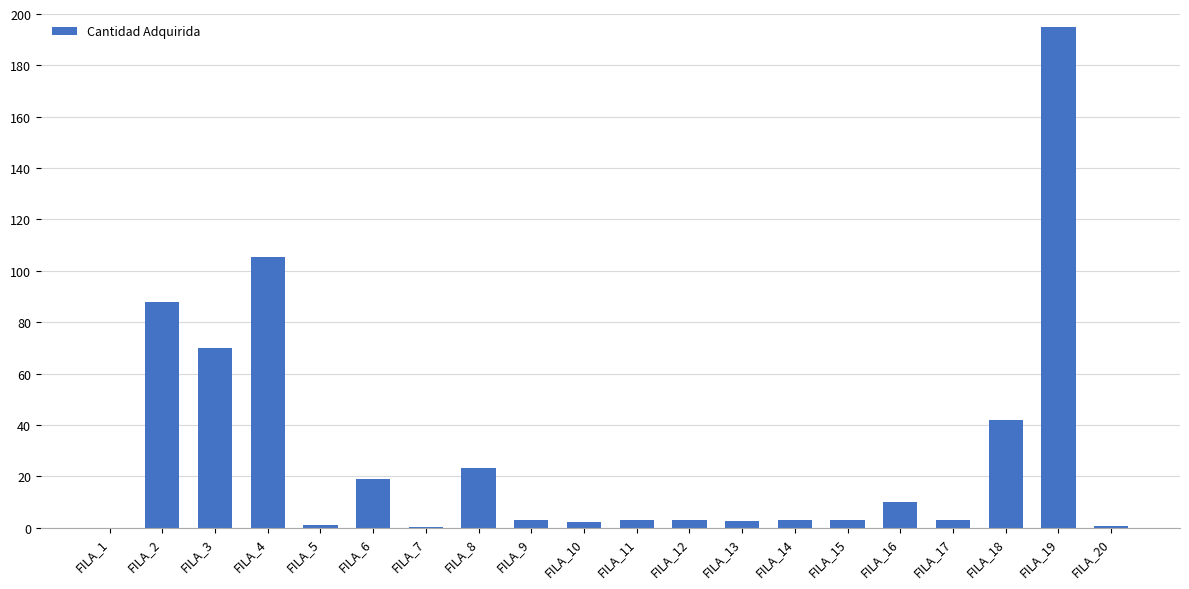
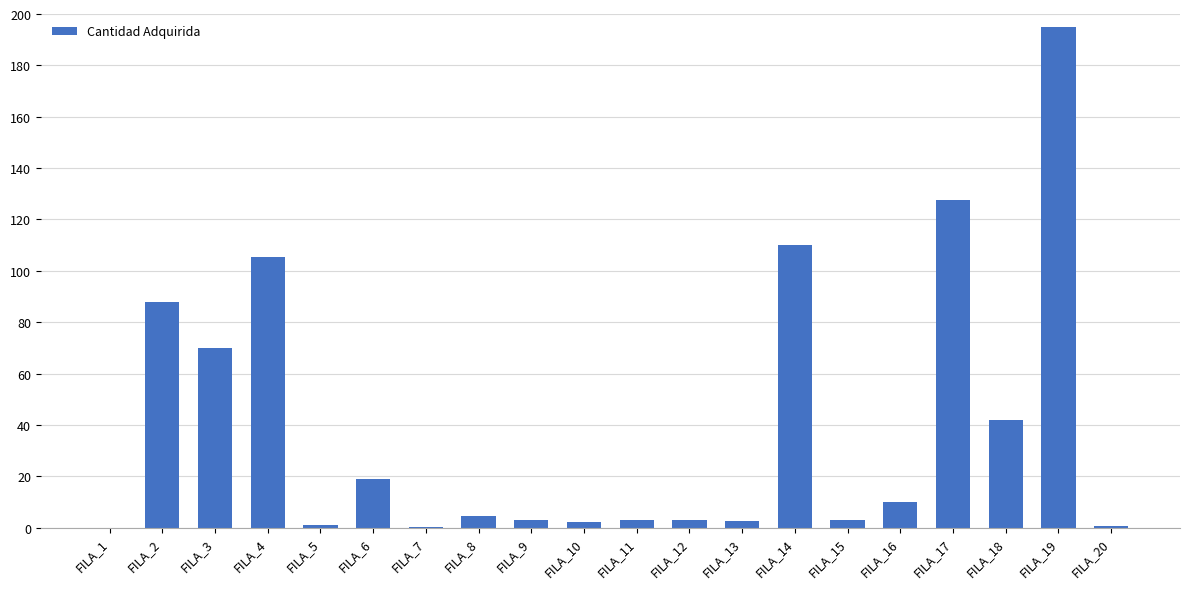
FILA_8: 23 -> 4
FILA_14: 3 -> 110
FILA_17: 3 -> 128
